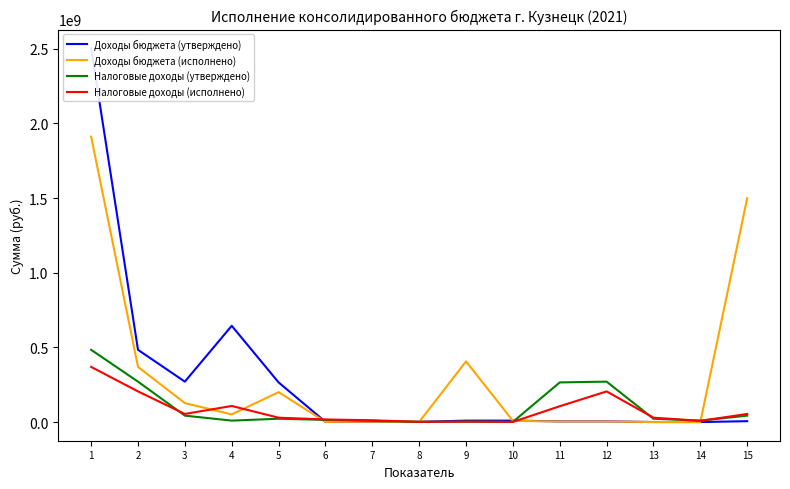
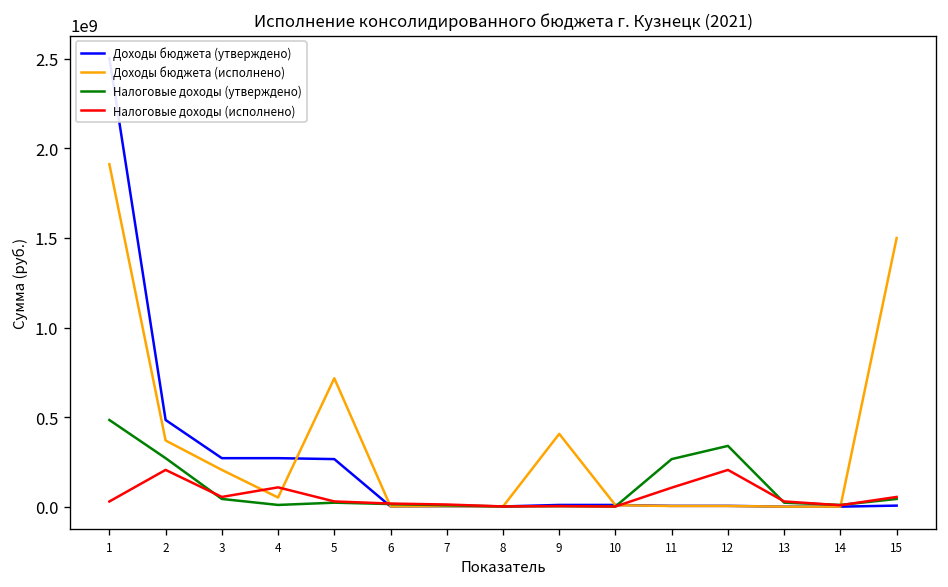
Налоговые доходы (исполнено), 1: 370000000 -> 30000000
Доходы бюджета (исполнено), 3: 130000000 -> 210000000
Доходы бюджета (утверждено), 4: 640000000 -> 270000000
Доходы бюджета (исполнено), 5: 200000000 -> 720000000
Налоговые доходы (утверждено), 12: 270000000 -> 340000000
